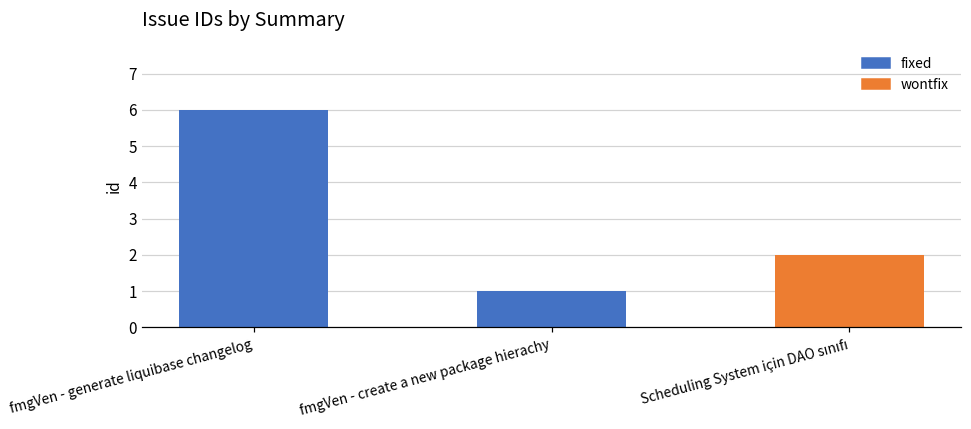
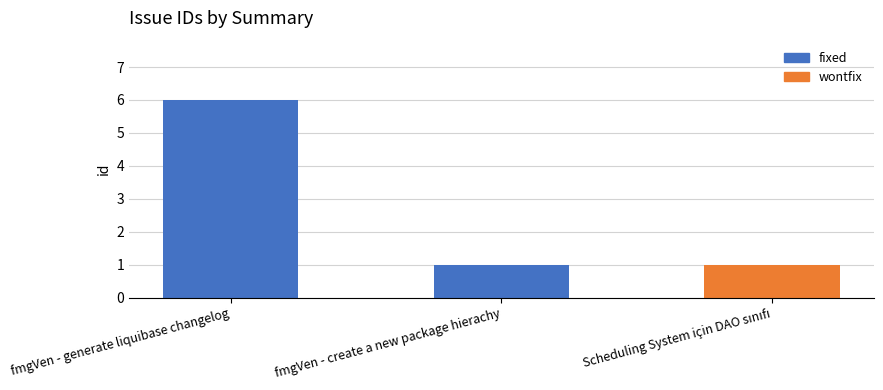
Scheduling System için DAO sınıfı: 2 -> 1
